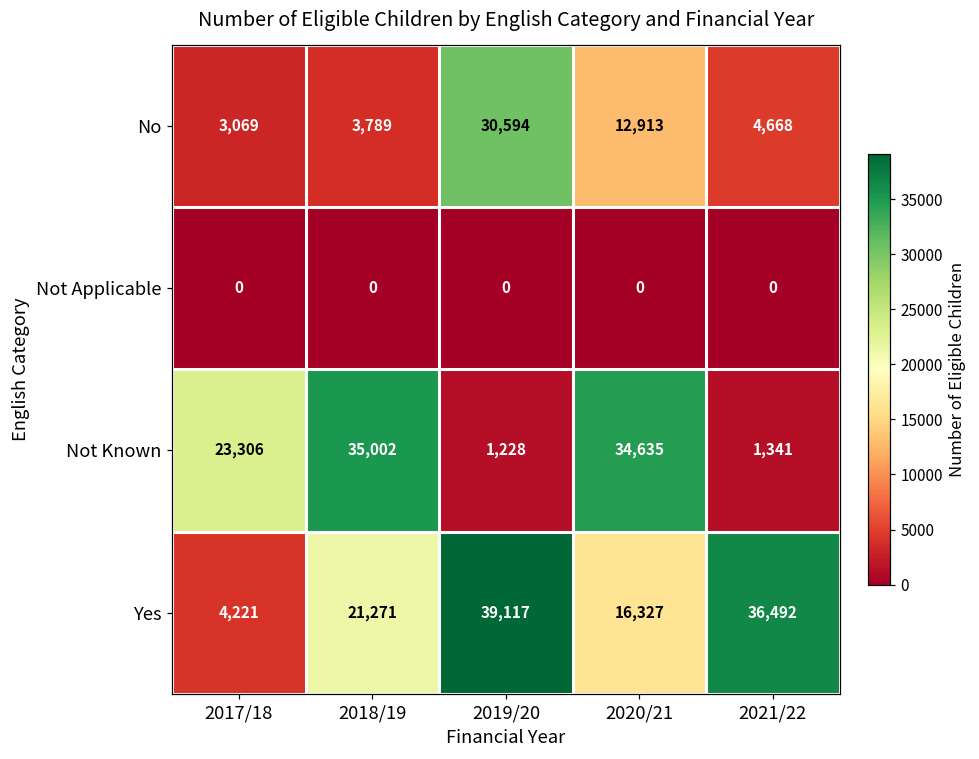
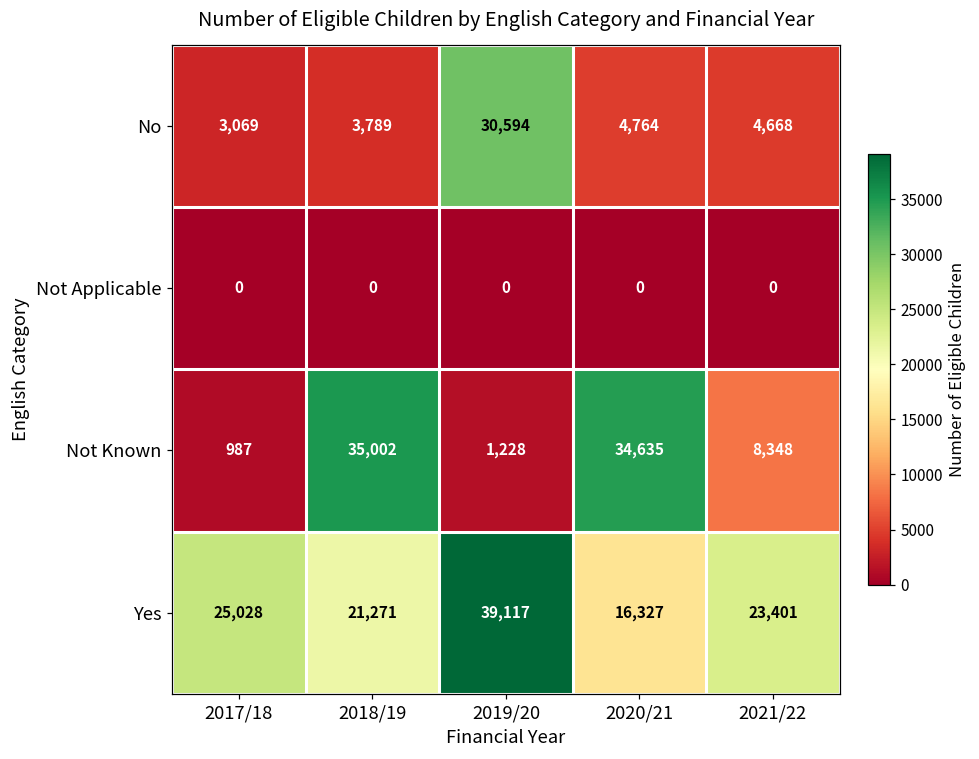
No, 2020/21: 12,913 -> 4,764
Not Known, 2017/18: 23,306 -> 987
Not Known, 2021/22: 1,341 -> 8,348
Yes, 2017/18: 4,221 -> 25,028
Yes, 2021/22: 36,492 -> 23,401
